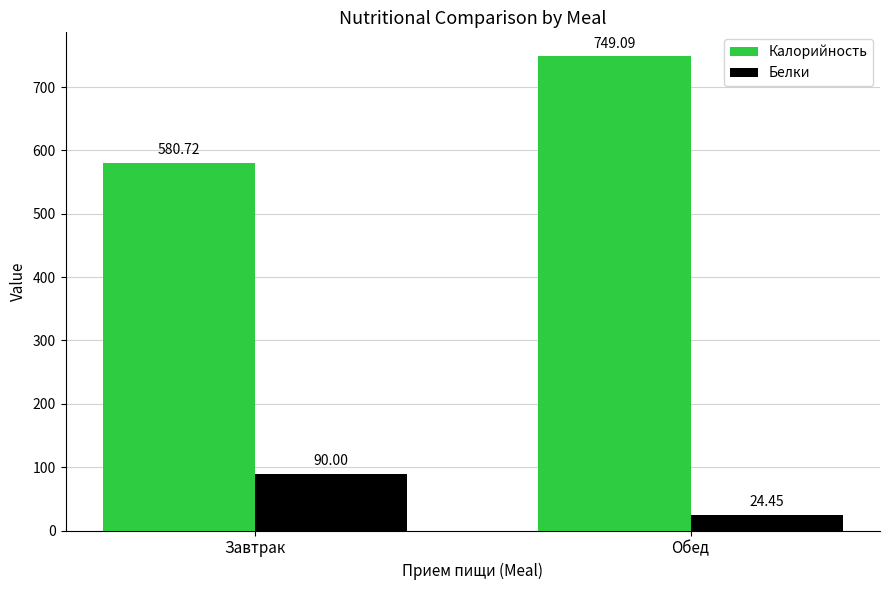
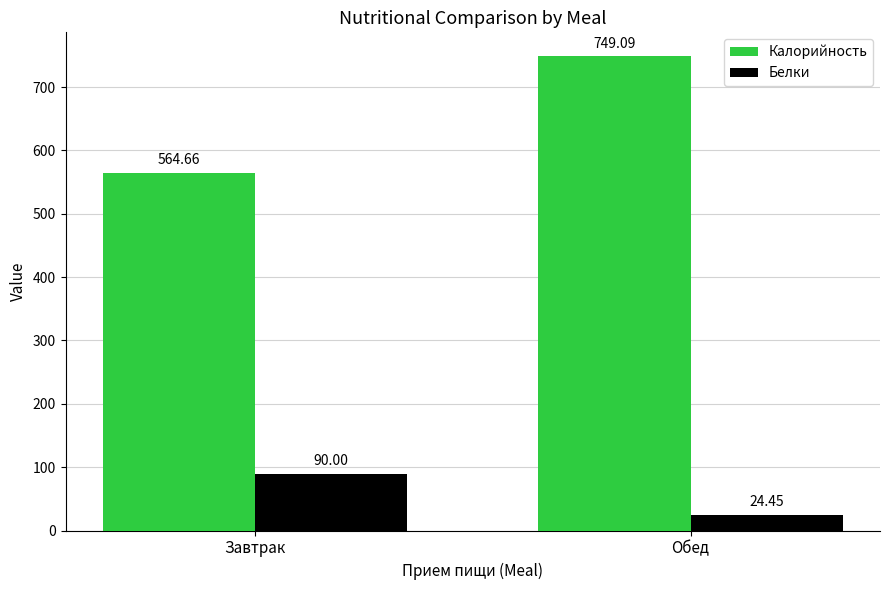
Калорийность, Завтрак: 580.72 -> 564.66
